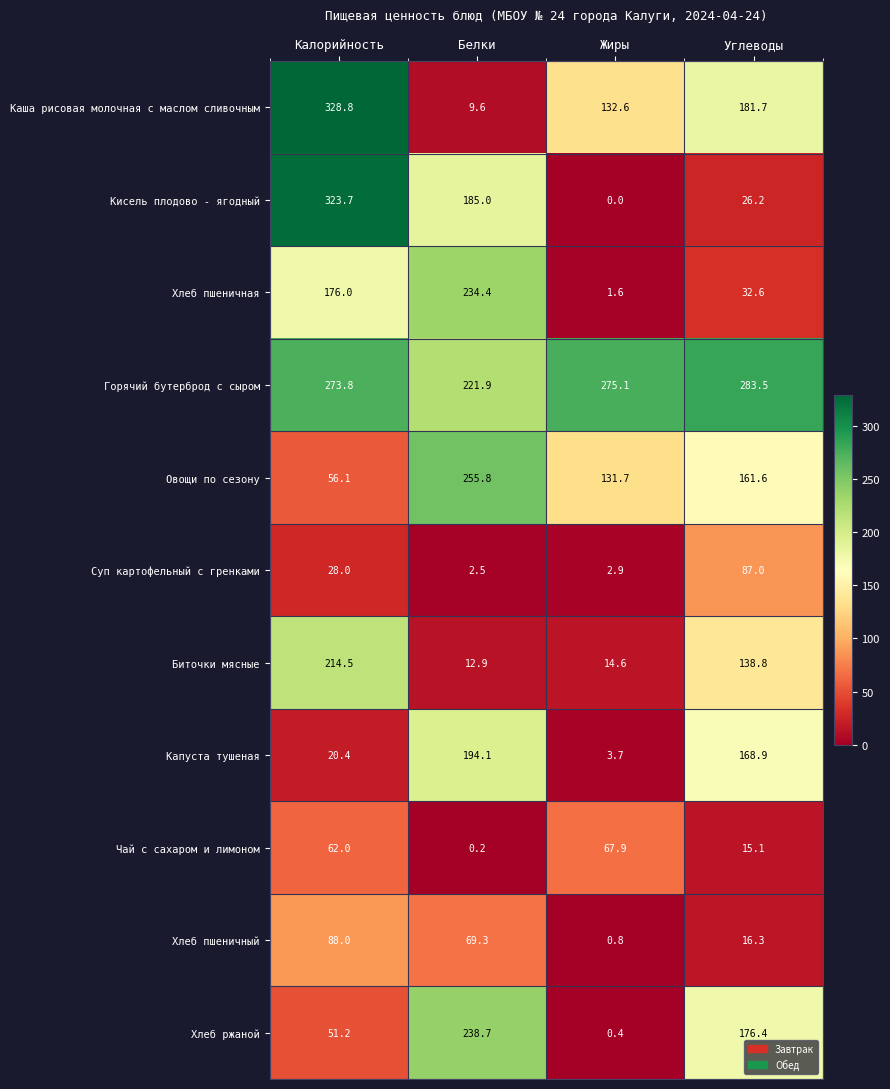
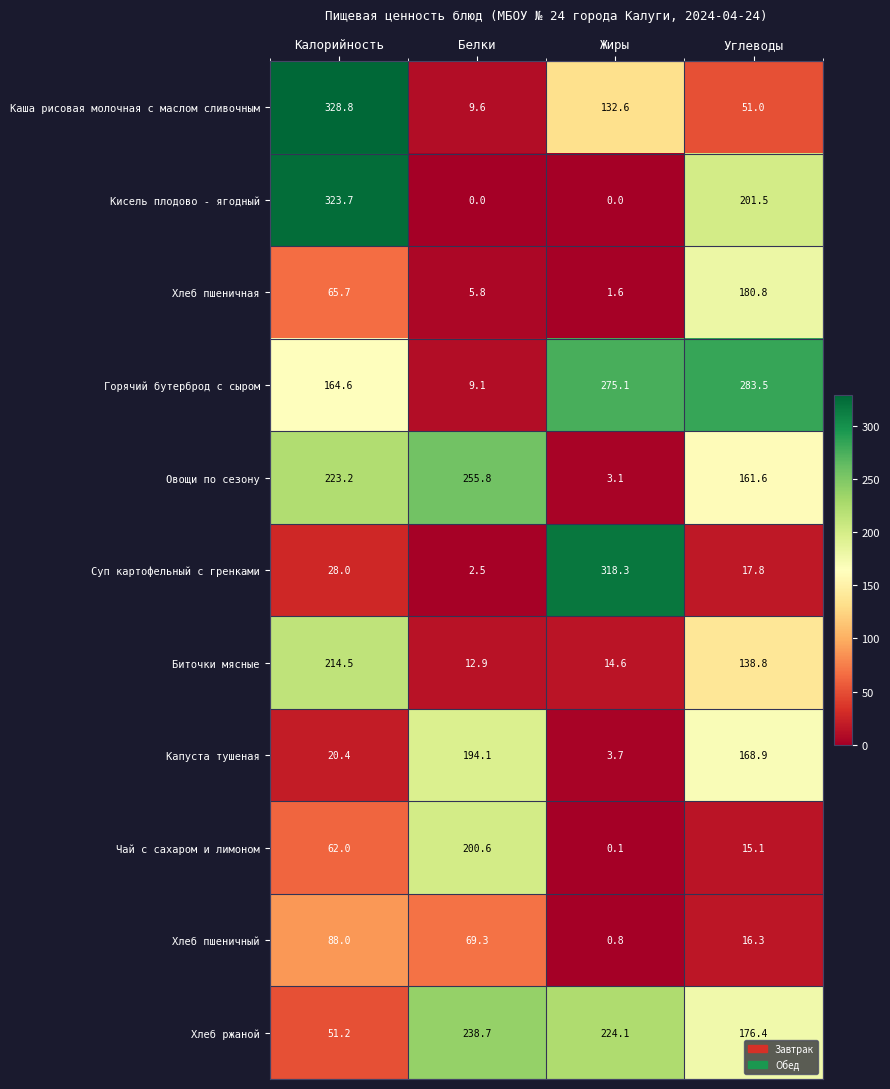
Каша рисовая молочная с маслом сливочным, Углеводы: 181.7 -> 51.0
Кисель плодово - ягодный, Белки: 185.0 -> 0.0
Кисель плодово - ягодный, Углеводы: 26.2 -> 201.5
Хлеб пшеничная, Калорийность: 176.0 -> 65.7
Хлеб пшеничная, Белки: 234.4 -> 5.8
Хлеб пшеничная, Углеводы: 32.6 -> 180.8
Горячий бутерброд с сыром, Калорийность: 273.8 -> 164.6
Горячий бутерброд с сыром, Белки: 221.9 -> 9.1
Овощи по сезону, Калорийность: 56.1 -> 223.2
Овощи по сезону, Жиры: 131.7 -> 3.1
Суп картофельный с гренками, Жиры: 2.9 -> 318.3
Суп картофельный с гренками, Углеводы: 87.0 -> 17.8
Чай с сахаром и лимоном, Белки: 0.2 -> 200.6
Чай с сахаром и лимоном, Жиры: 67.9 -> 0.1
Хлеб ржаной, Жиры: 0.4 -> 224.1
